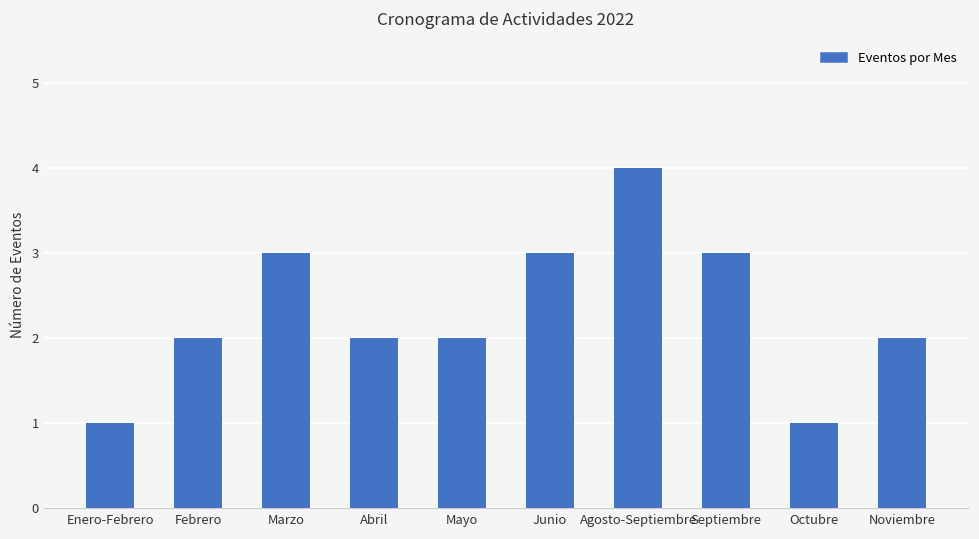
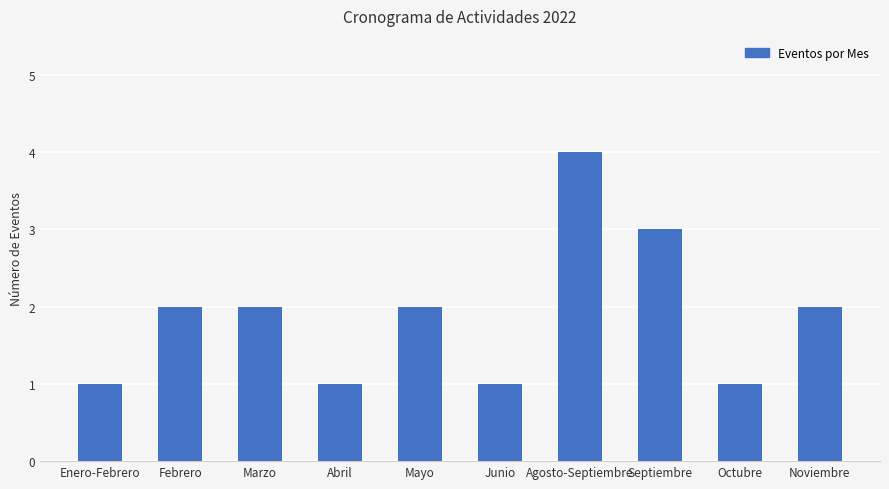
Marzo: 3 -> 2
Abril: 2 -> 1
Junio: 3 -> 1
